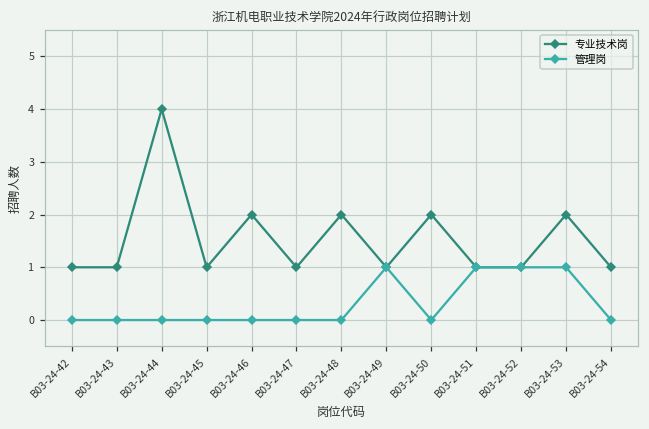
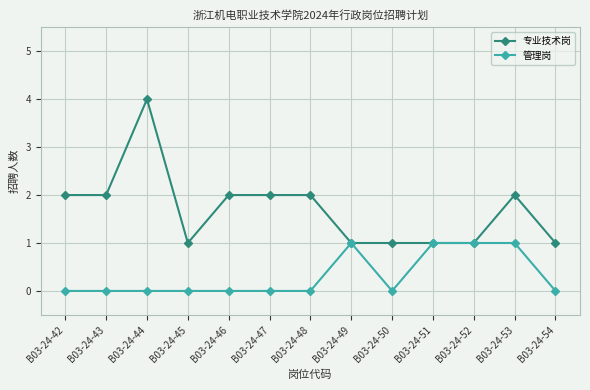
专业技术岗, B03-24-42: 1 -> 2
专业技术岗, B03-24-43: 1 -> 2
专业技术岗, B03-24-47: 1 -> 2
专业技术岗, B03-24-50: 2 -> 1
